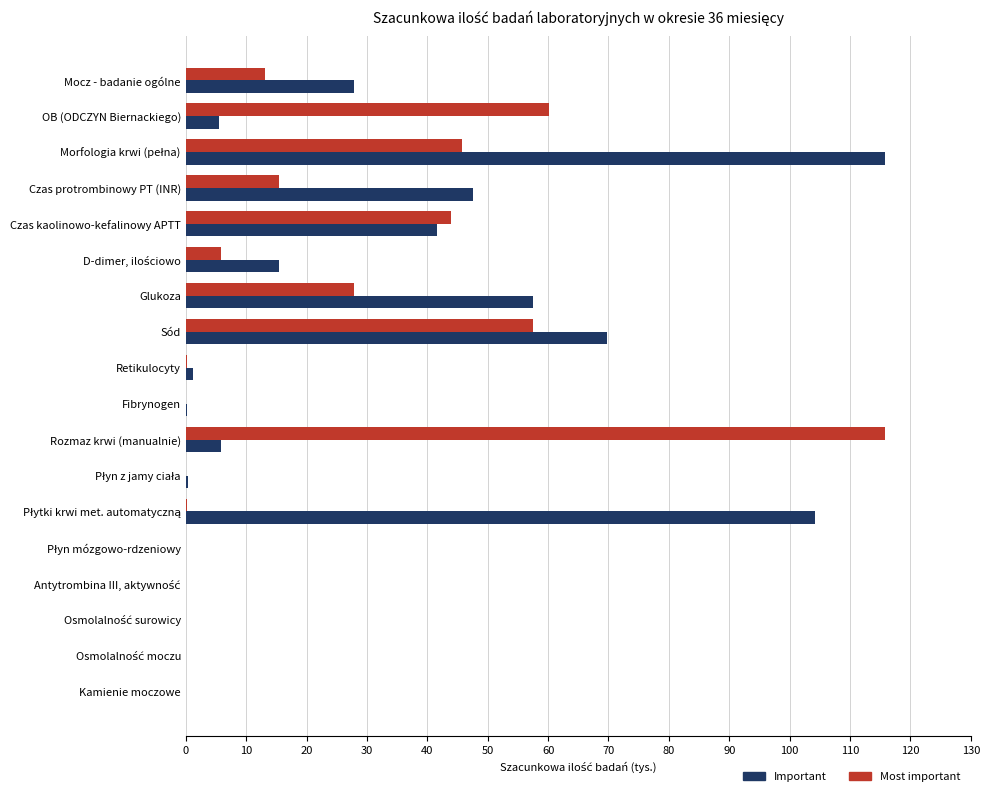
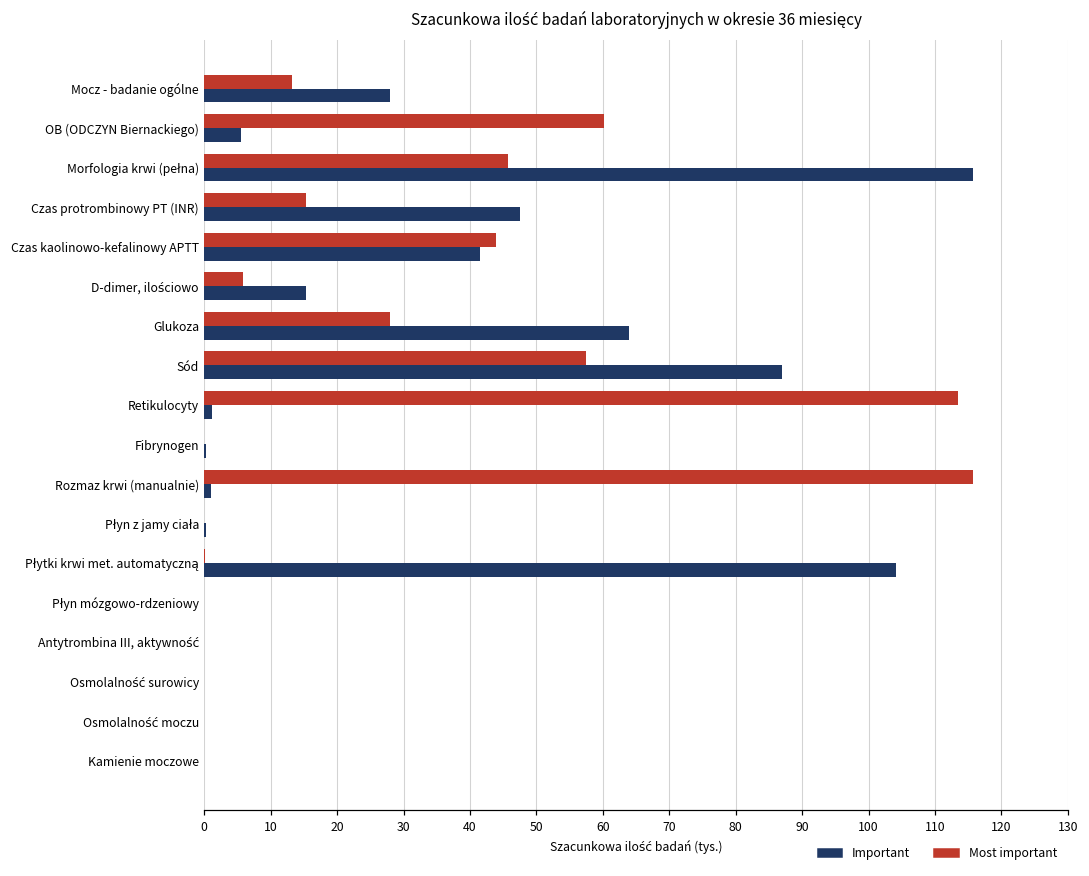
Important, Glukoza: 57 -> 64
Important, Sód: 70 -> 87
Most important, Retikulocyty: 0 -> 113
Important, Rozmaz krwi (manualnie): 6 -> 1
